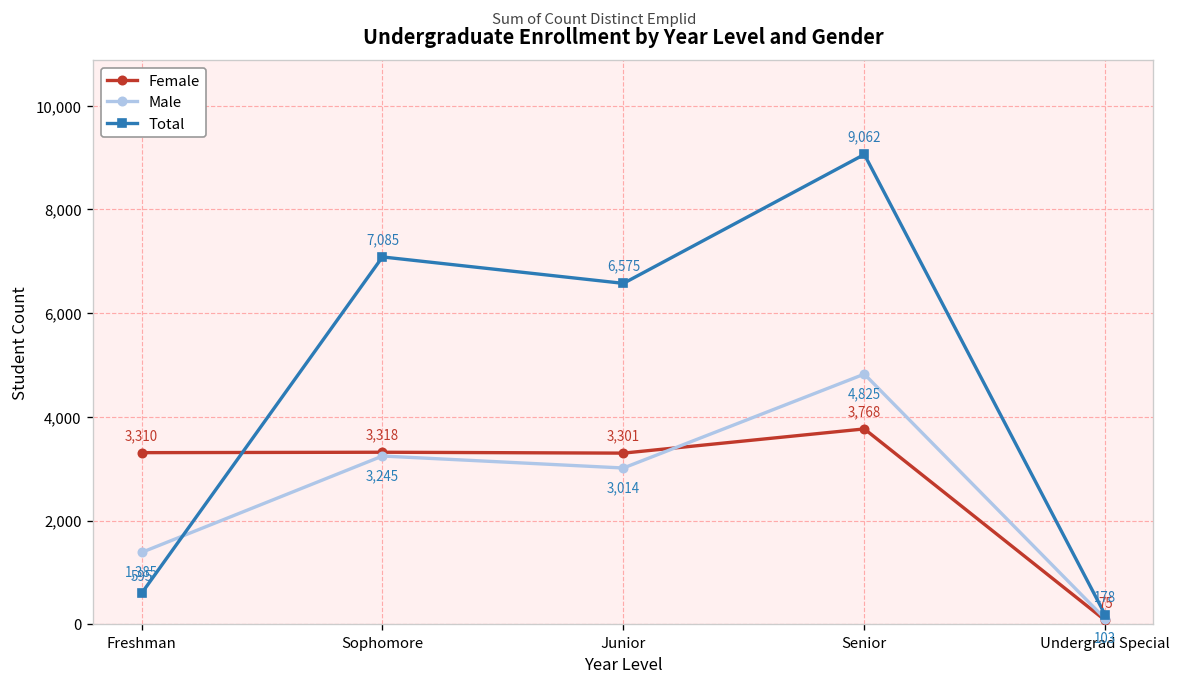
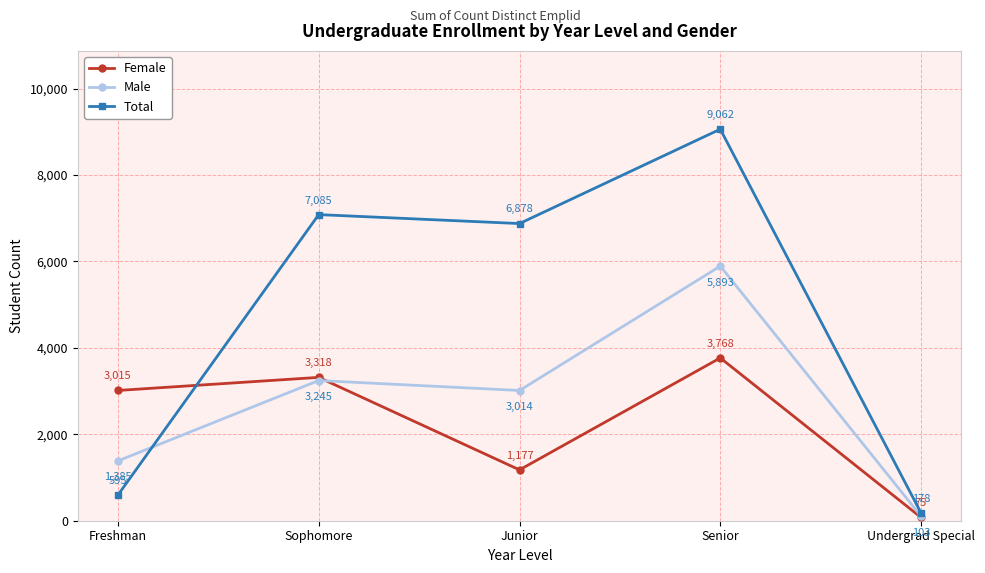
Female, Freshman: 3,310 -> 3,015
Female, Junior: 3,301 -> 1,177
Total, Junior: 6,575 -> 6,878
Male, Senior: 4,825 -> 5,893
